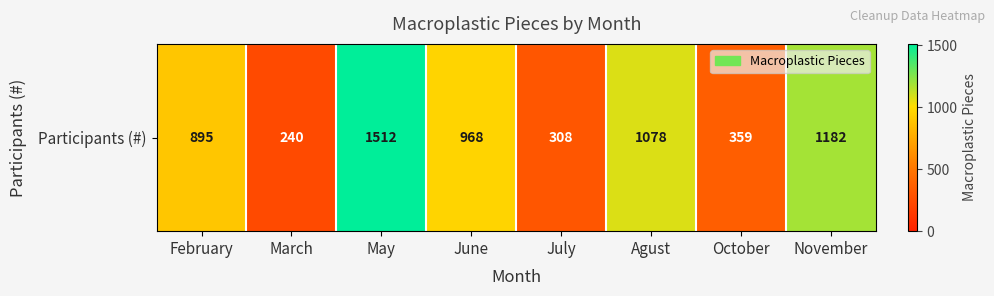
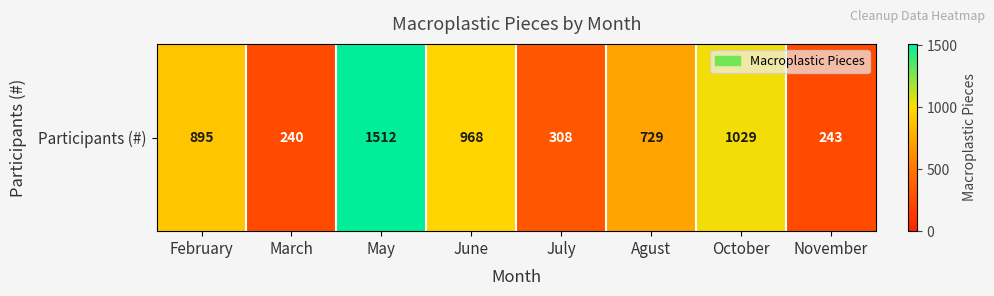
Participants (#), Agust: 1078 -> 729
Participants (#), October: 359 -> 1029
Participants (#), November: 1182 -> 243
